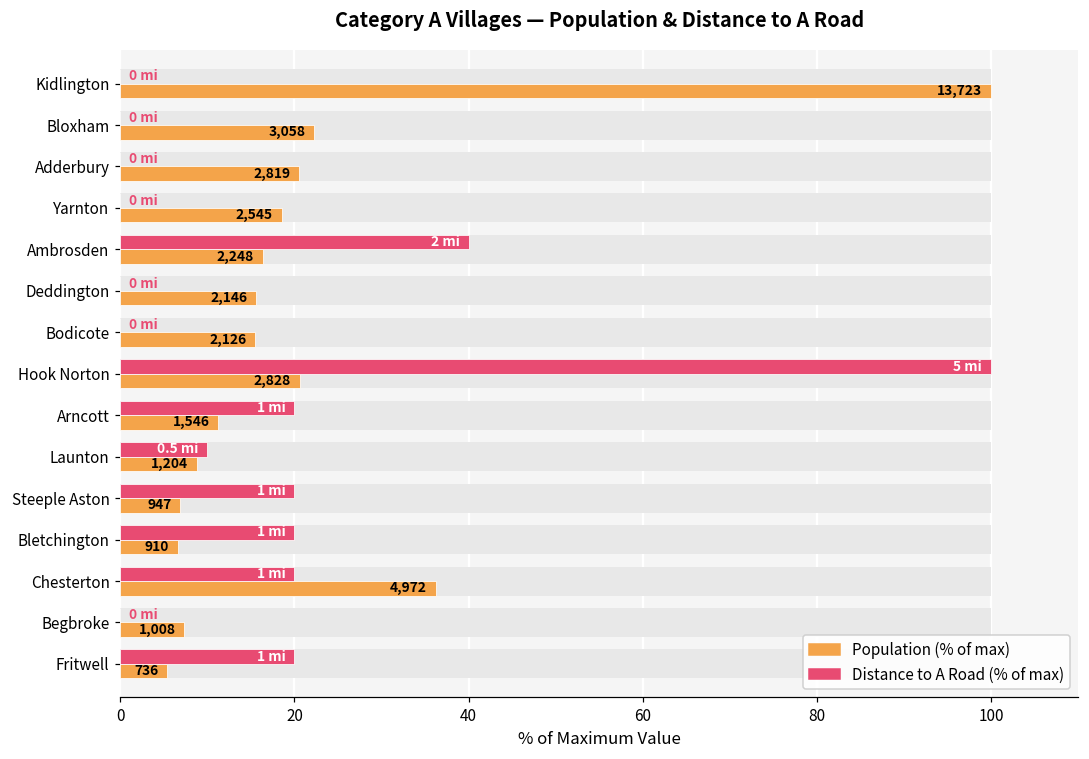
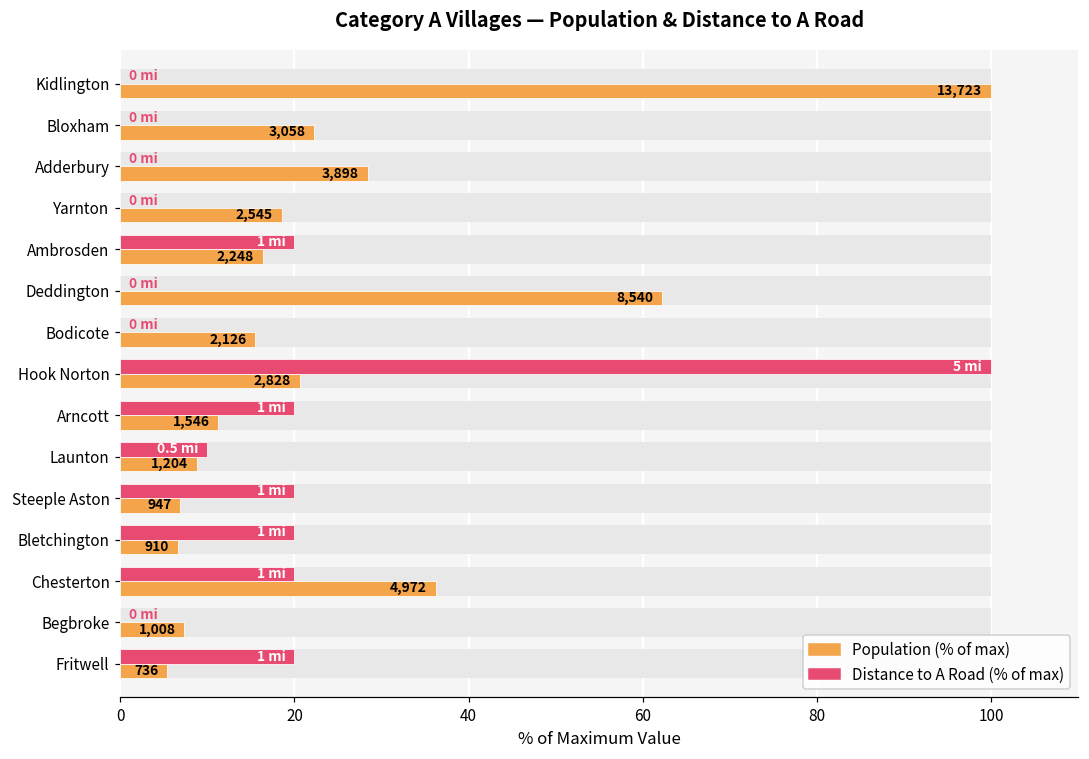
Population (% of max), Adderbury: 2,819 -> 3,898
Distance to A Road (% of max), Ambrosden: 2 -> 1
Population (% of max), Deddington: 2,146 -> 8,540
